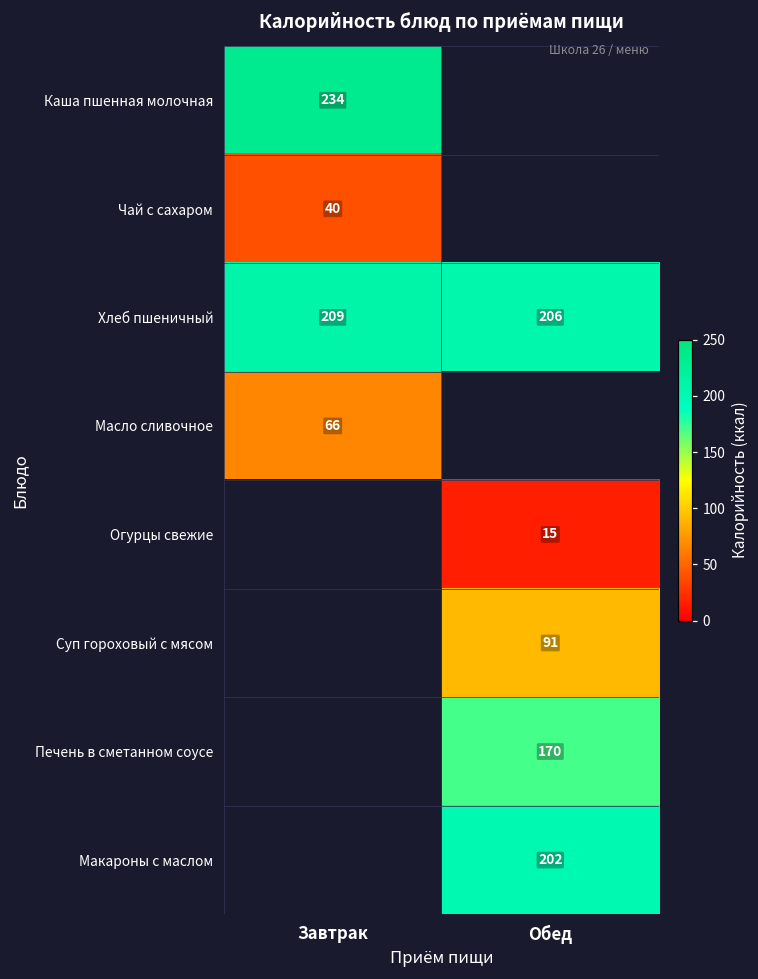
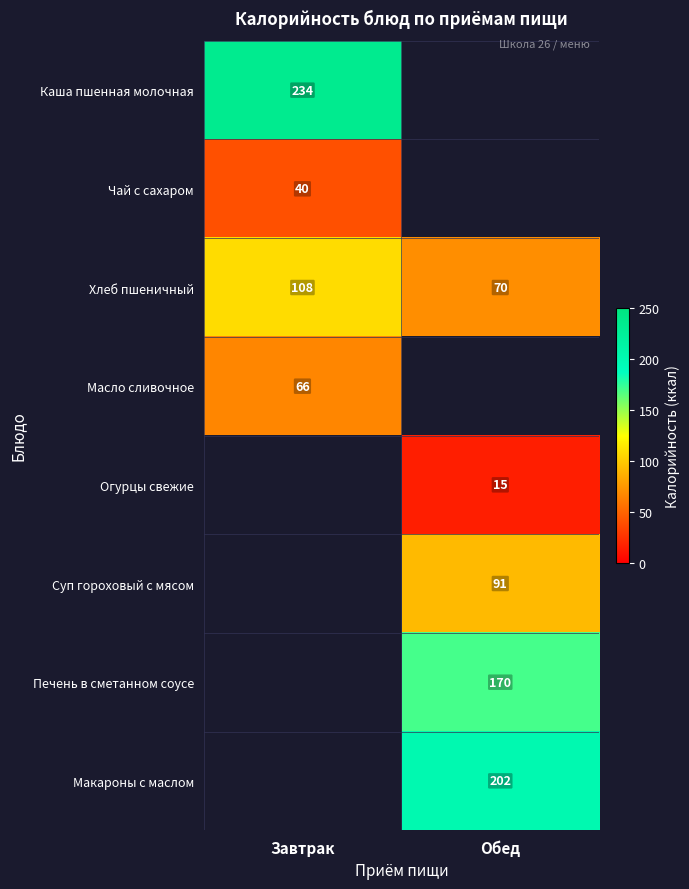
Хлеб пшеничный, Завтрак: 209 -> 108
Хлеб пшеничный, Обед: 206 -> 70
